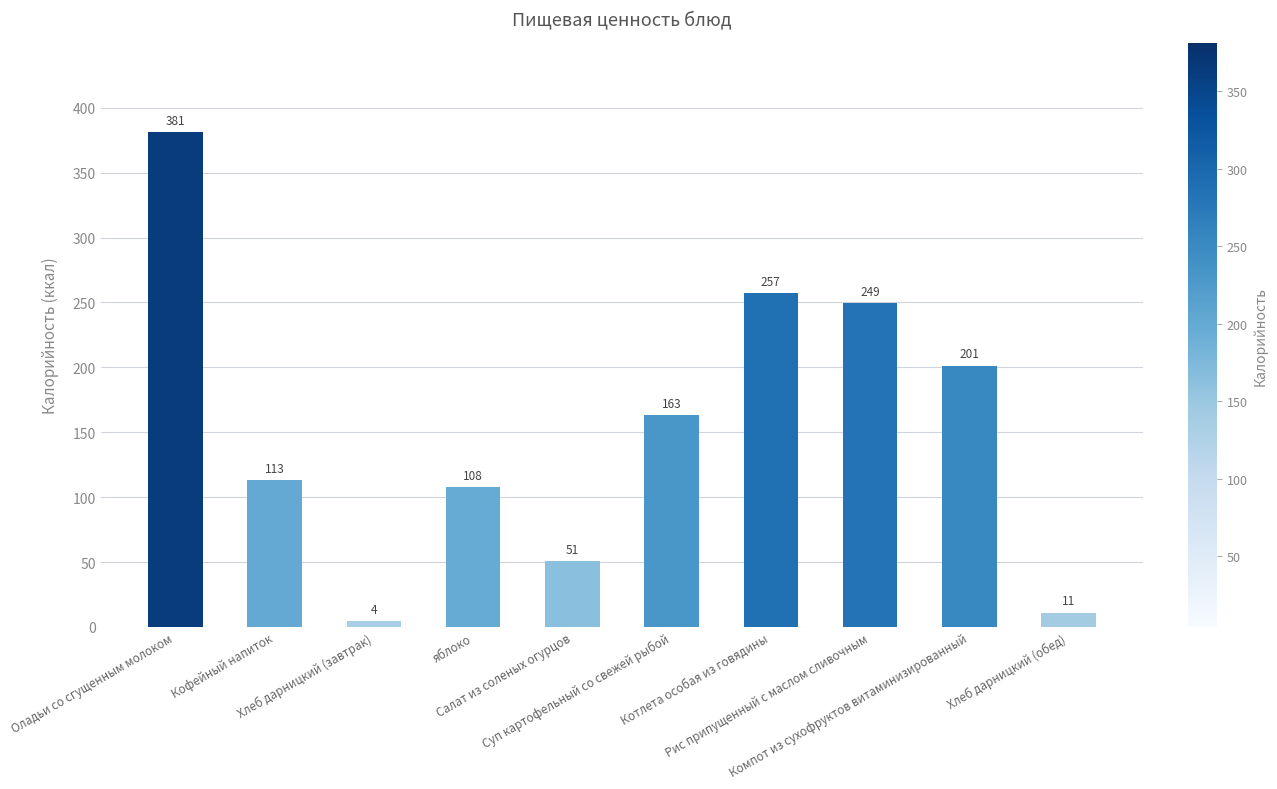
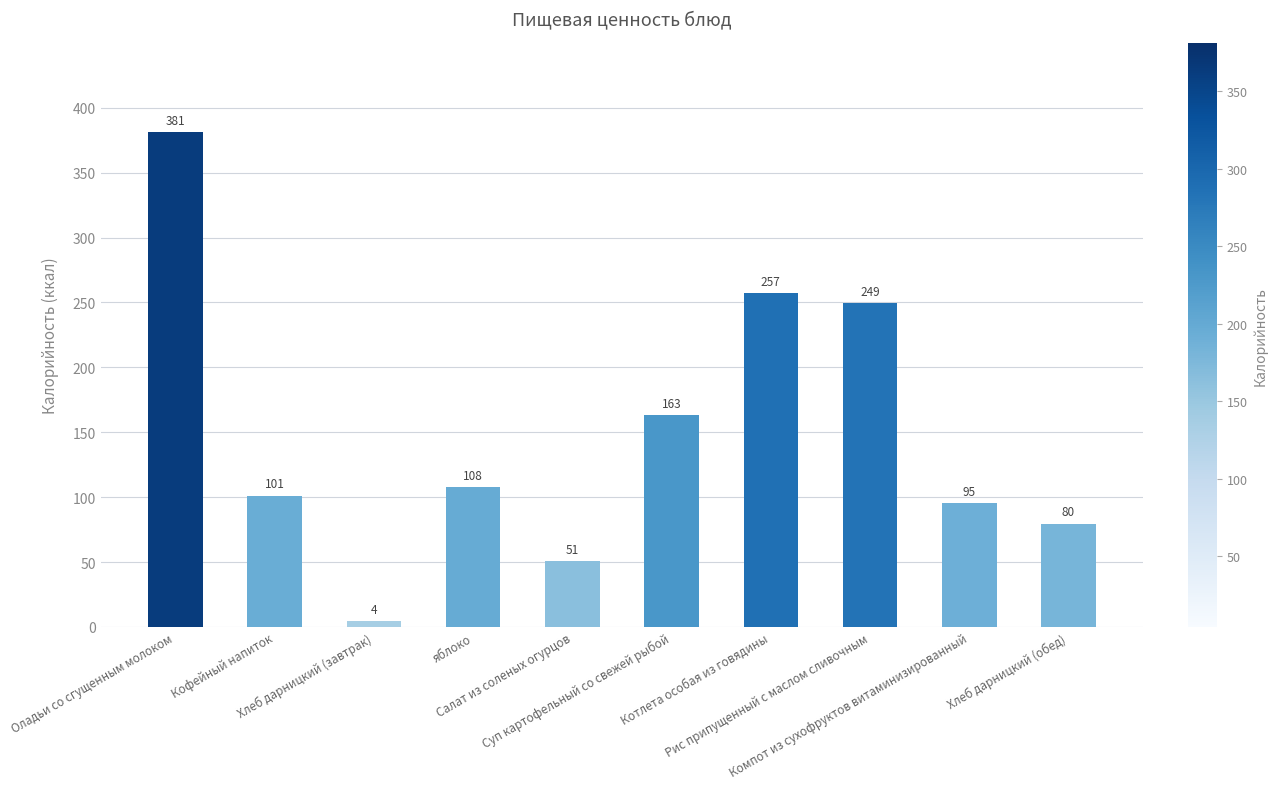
Кофейный напиток: 113 -> 101
Компот из сухофруктов витаминизированный: 201 -> 95
Хлеб дарницкий (обед): 11 -> 80
